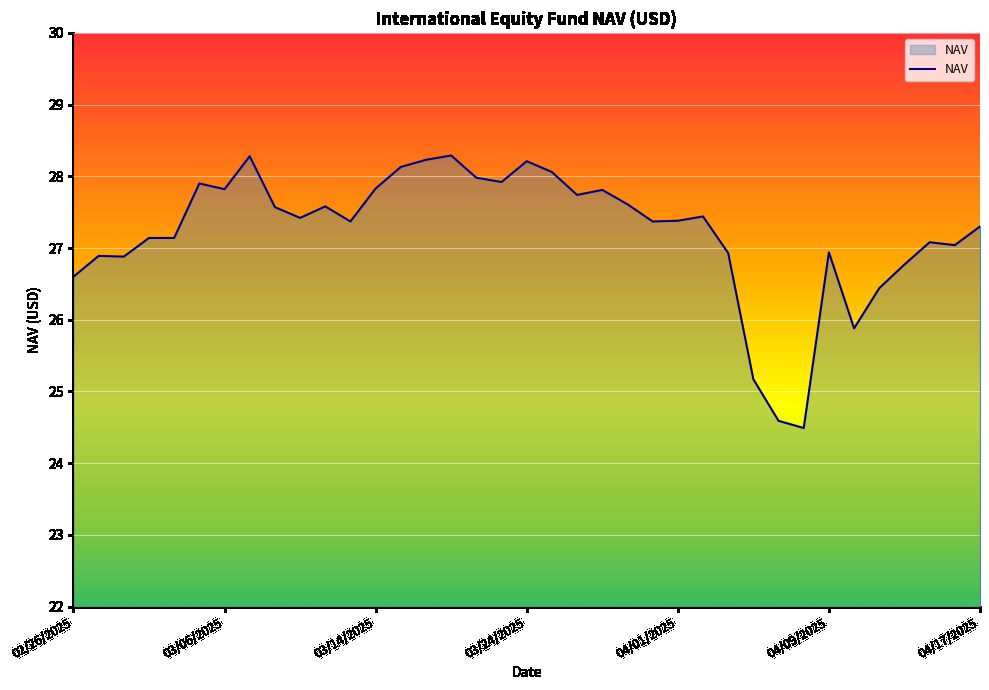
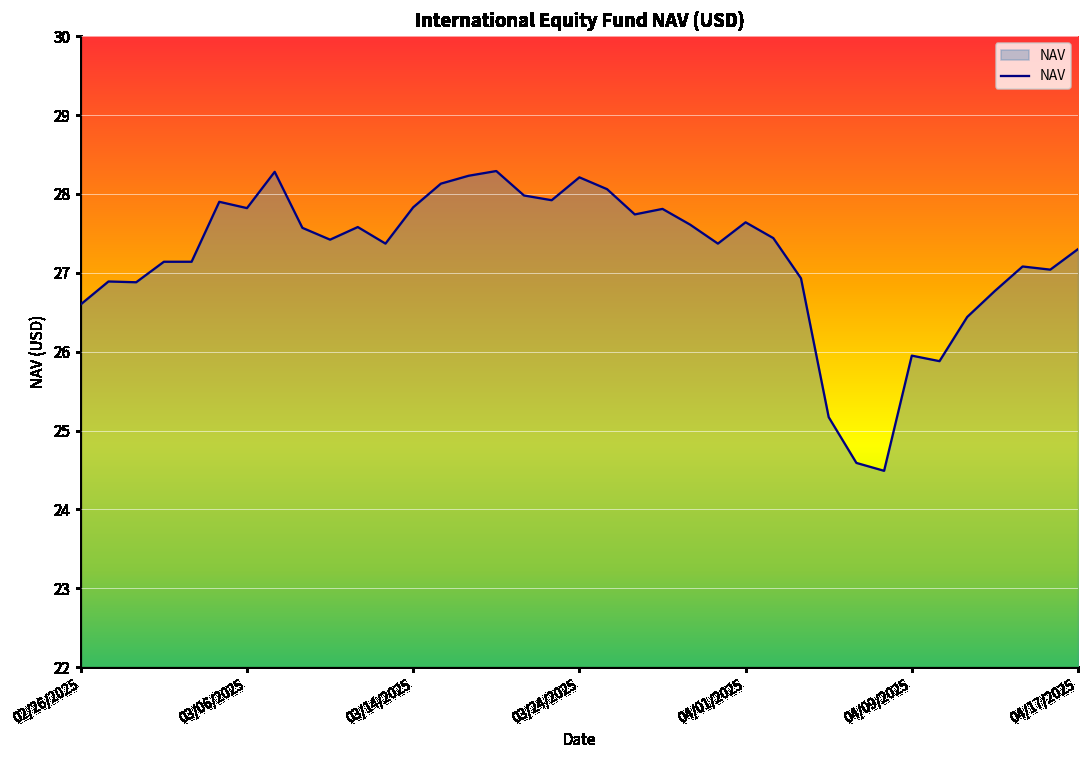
04/01/2025: 27.4 -> 27.6
04/09/2025: 26.9 -> 26.0
